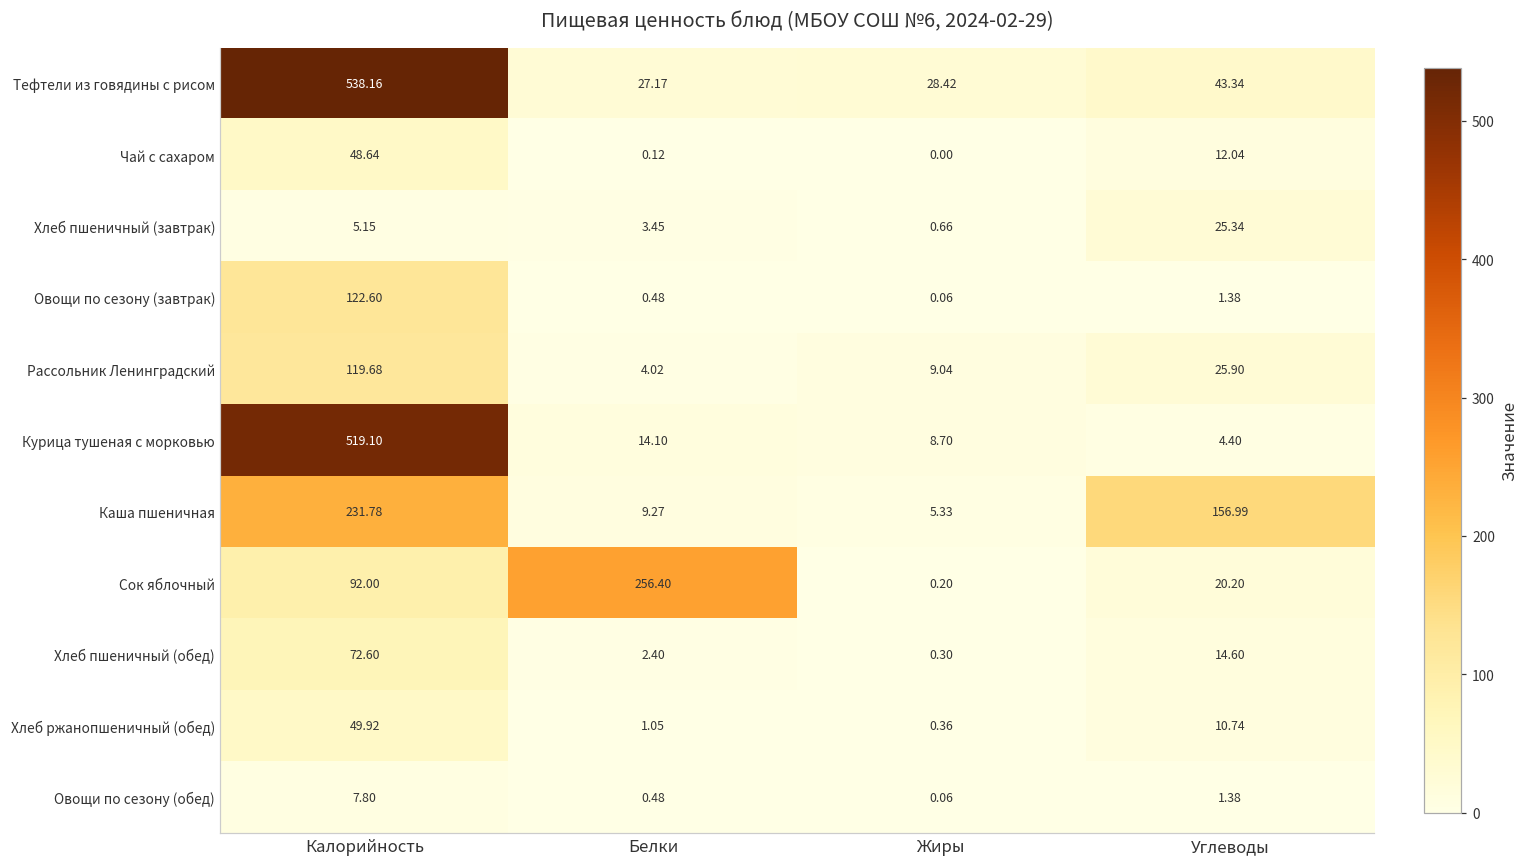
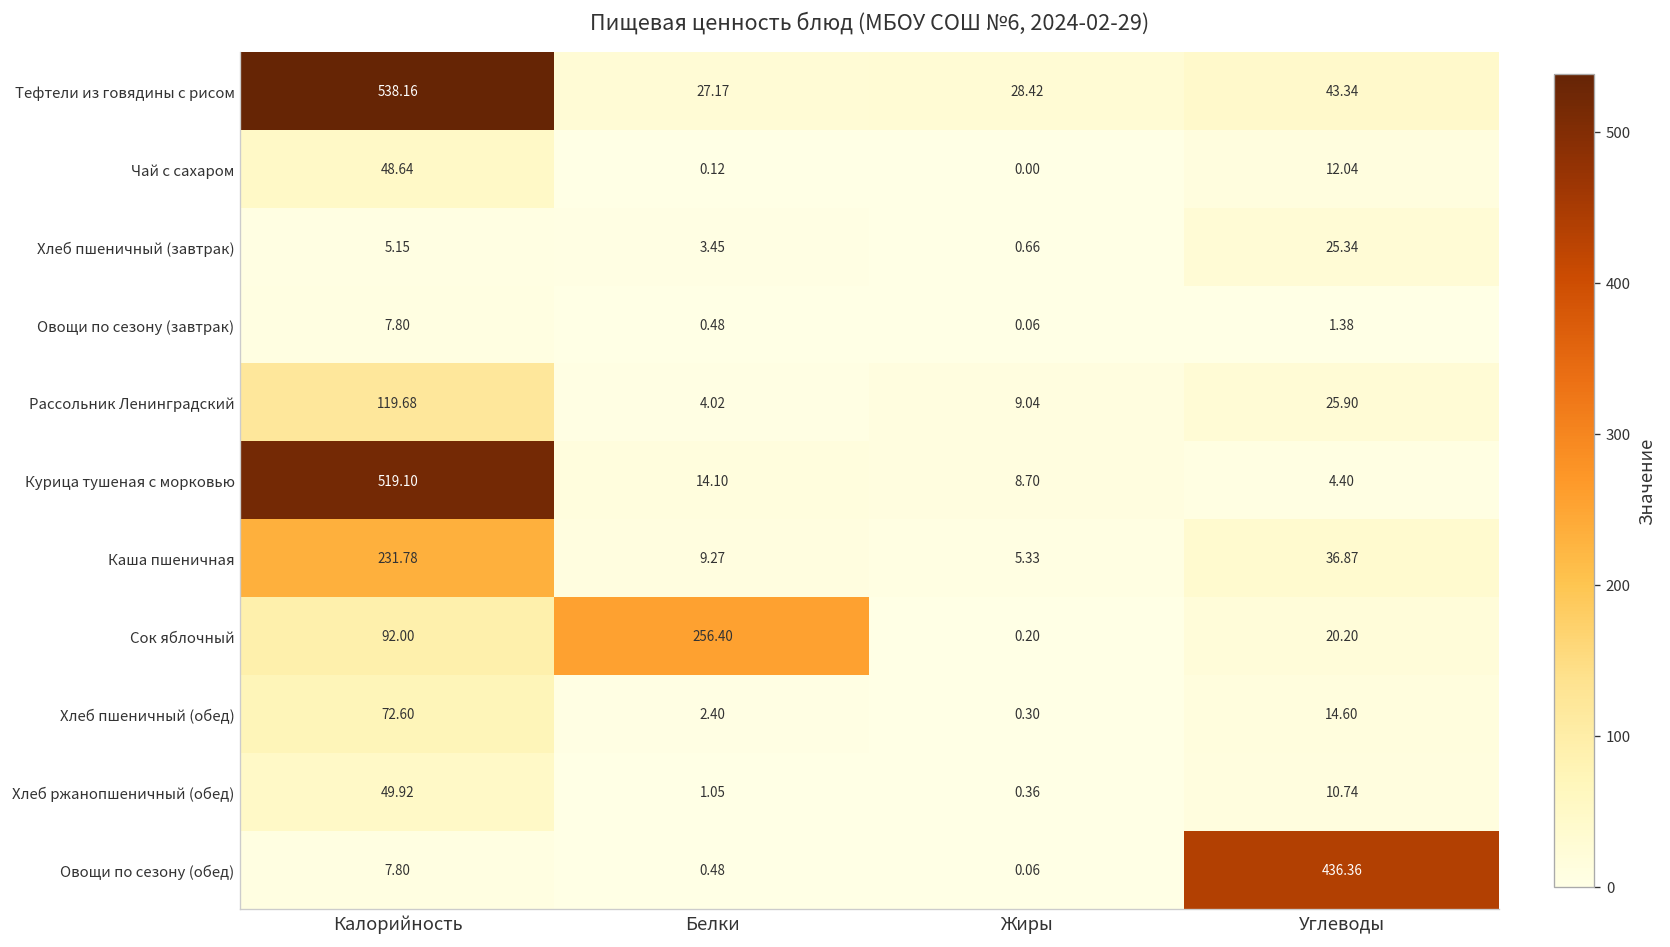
Овощи по сезону (завтрак), Калорийность: 122.60 -> 7.80
Каша пшеничная, Углеводы: 156.99 -> 36.87
Овощи по сезону (обед), Углеводы: 1.38 -> 436.36
